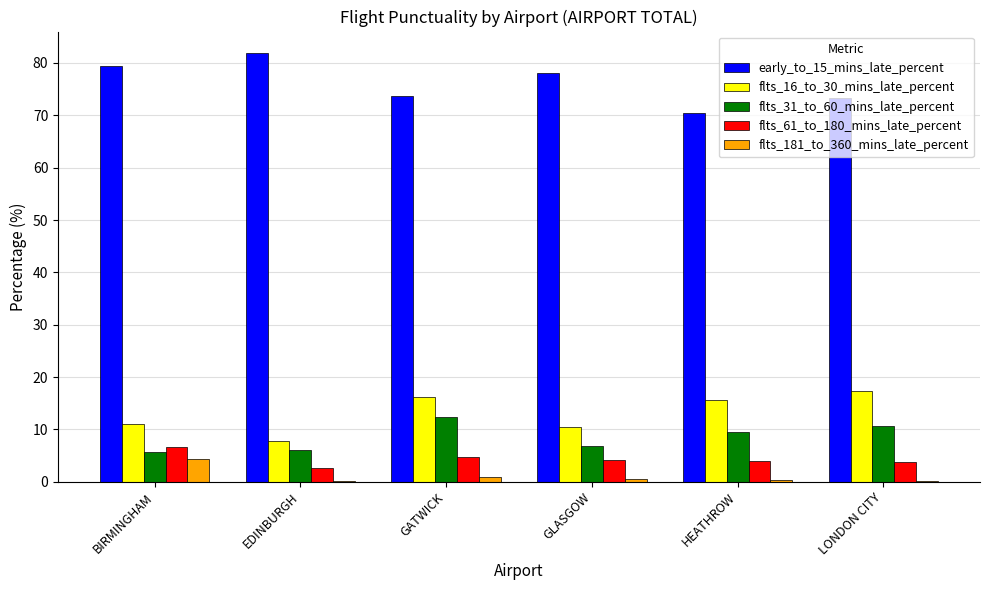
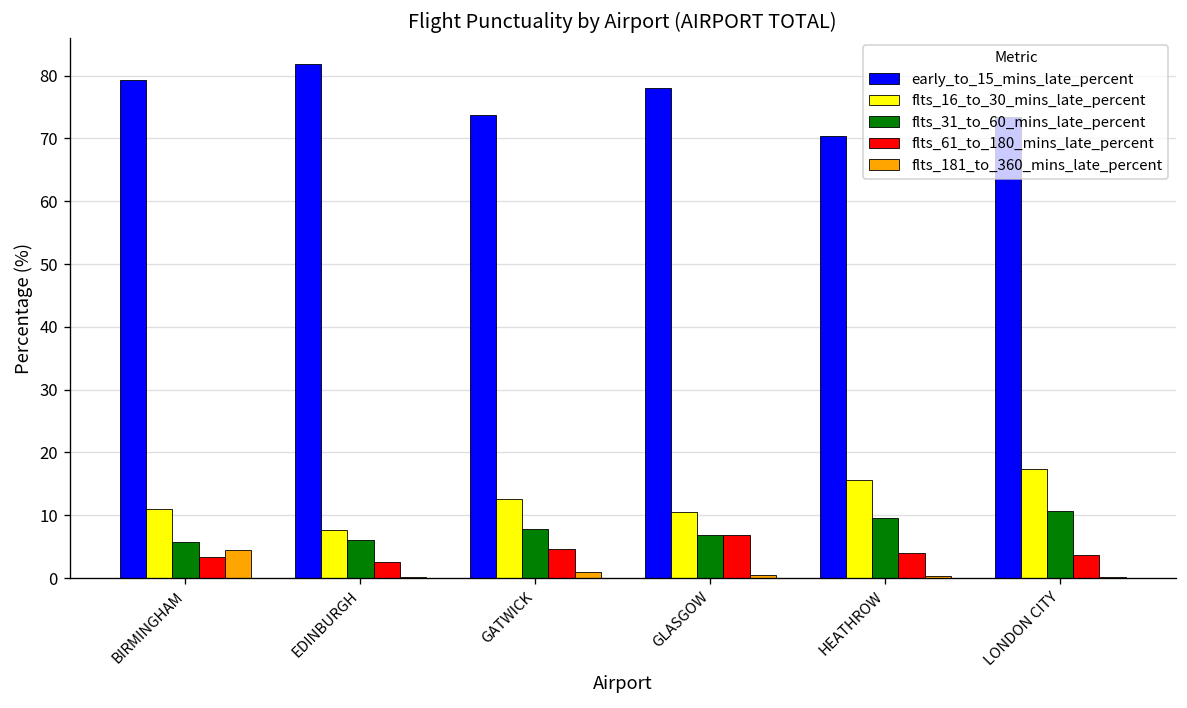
flts_61_to_180_mins_late_percent, BIRMINGHAM: 7 -> 3
flts_16_to_30_mins_late_percent, GATWICK: 16 -> 13
flts_31_to_60_mins_late_percent, GATWICK: 12 -> 8
flts_61_to_180_mins_late_percent, GLASGOW: 4 -> 7
